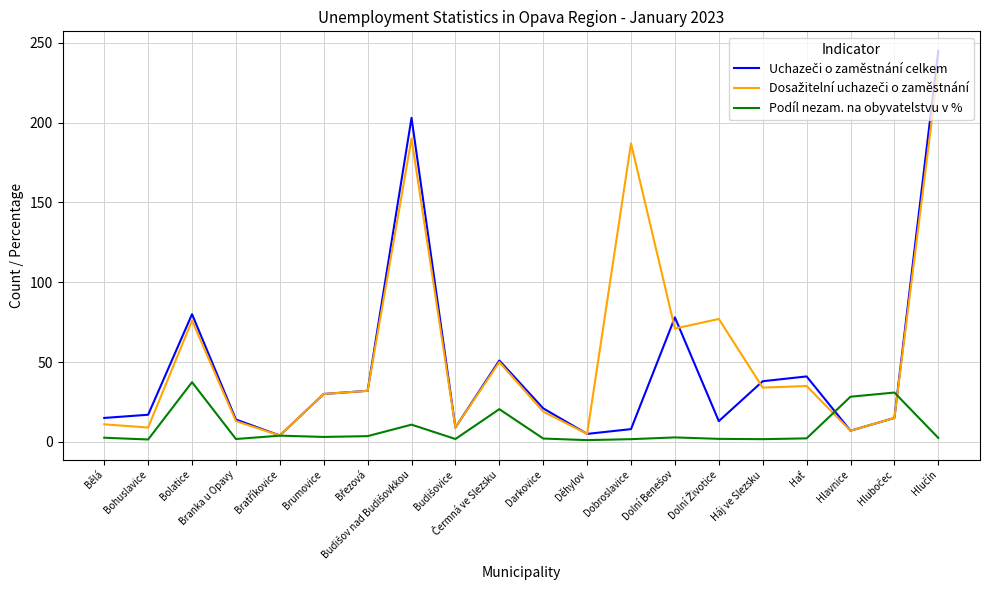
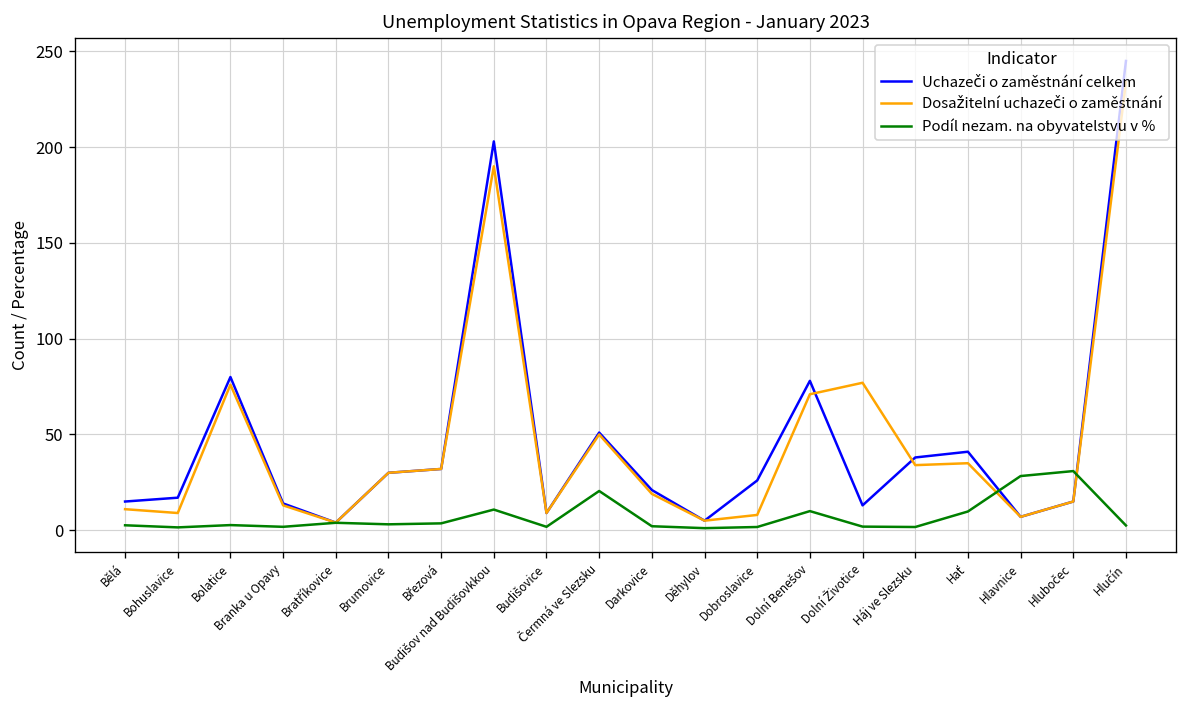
Podíl nezam. na obyvatelstvu v %, Bolatice: 37 -> 3
Uchazeči o zaměstnání celkem, Dobroslavice: 8 -> 26
Dosažitelní uchazeči o zaměstnání, Dobroslavice: 187 -> 8
Podíl nezam. na obyvatelstvu v %, Dolní Benešov: 3 -> 10
Podíl nezam. na obyvatelstvu v %, Hať: 2 -> 10
